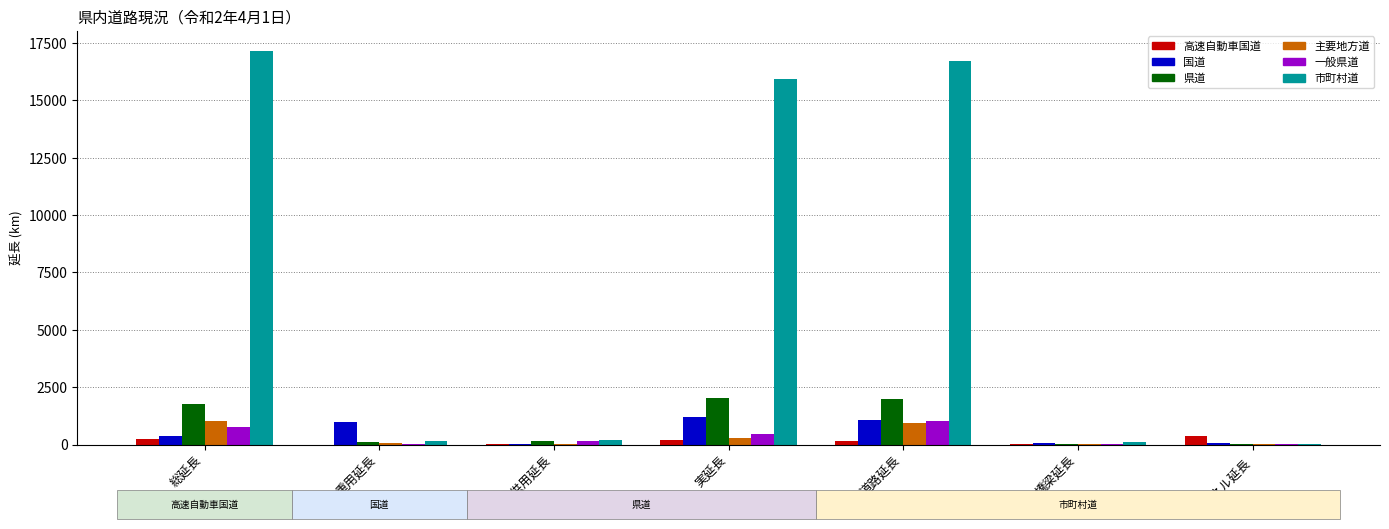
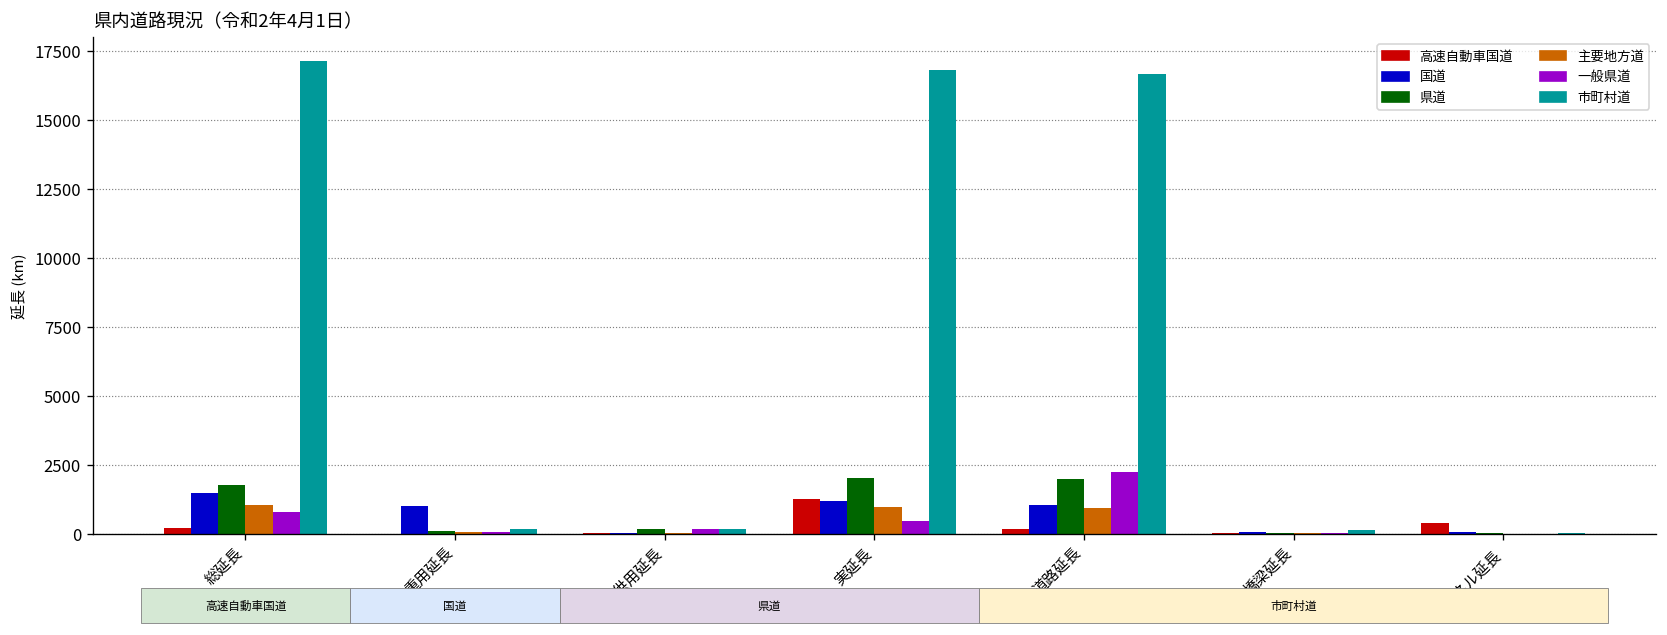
国道, 総延長: 400 -> 1500
高速自動車国道, 実延長: 200 -> 1300
主要地方道, 実延長: 300 -> 1000
市町村道, 実延長: 15900 -> 16800
一般県道, 道路延長: 1000 -> 2200
